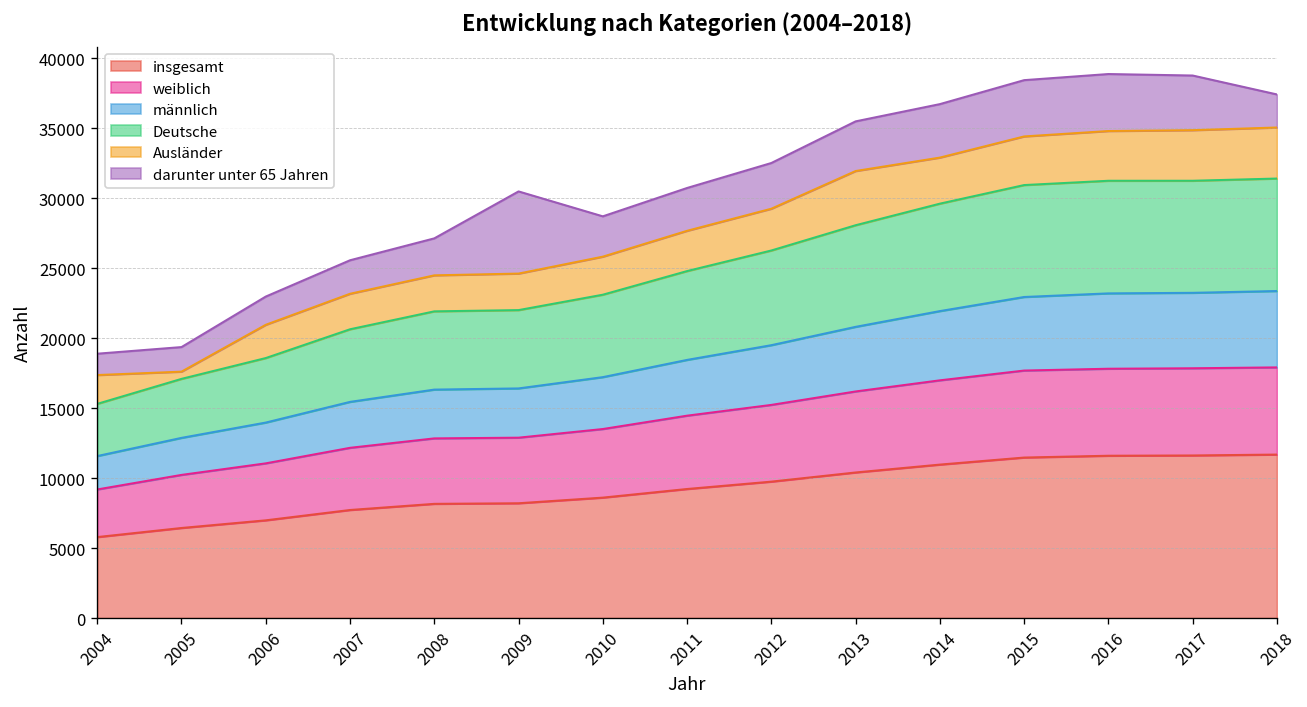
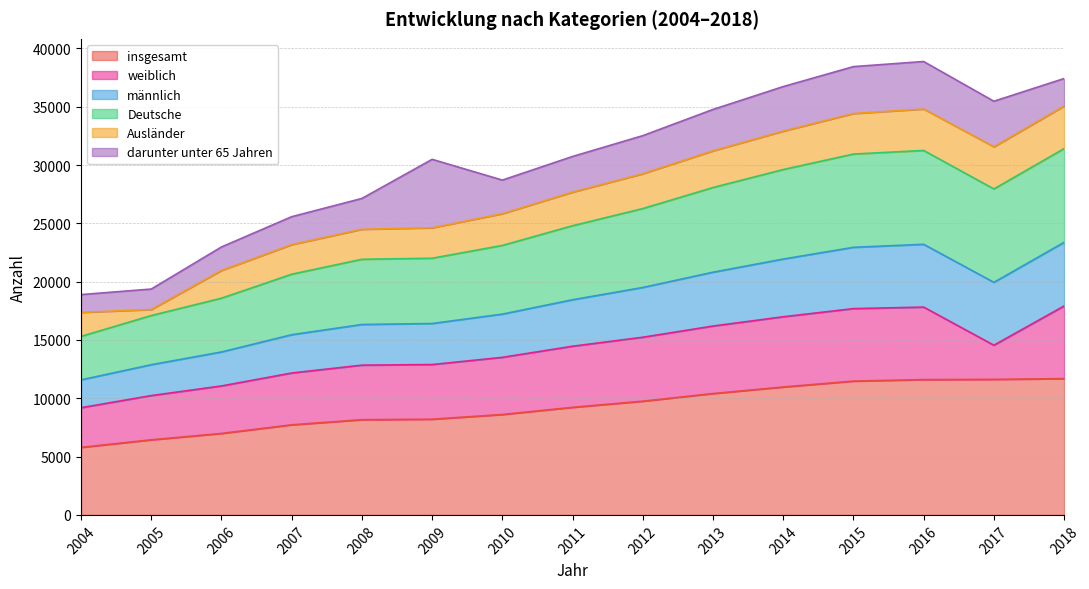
Ausländer, 2013: 3900 -> 3100
weiblich, 2017: 6200 -> 2900
